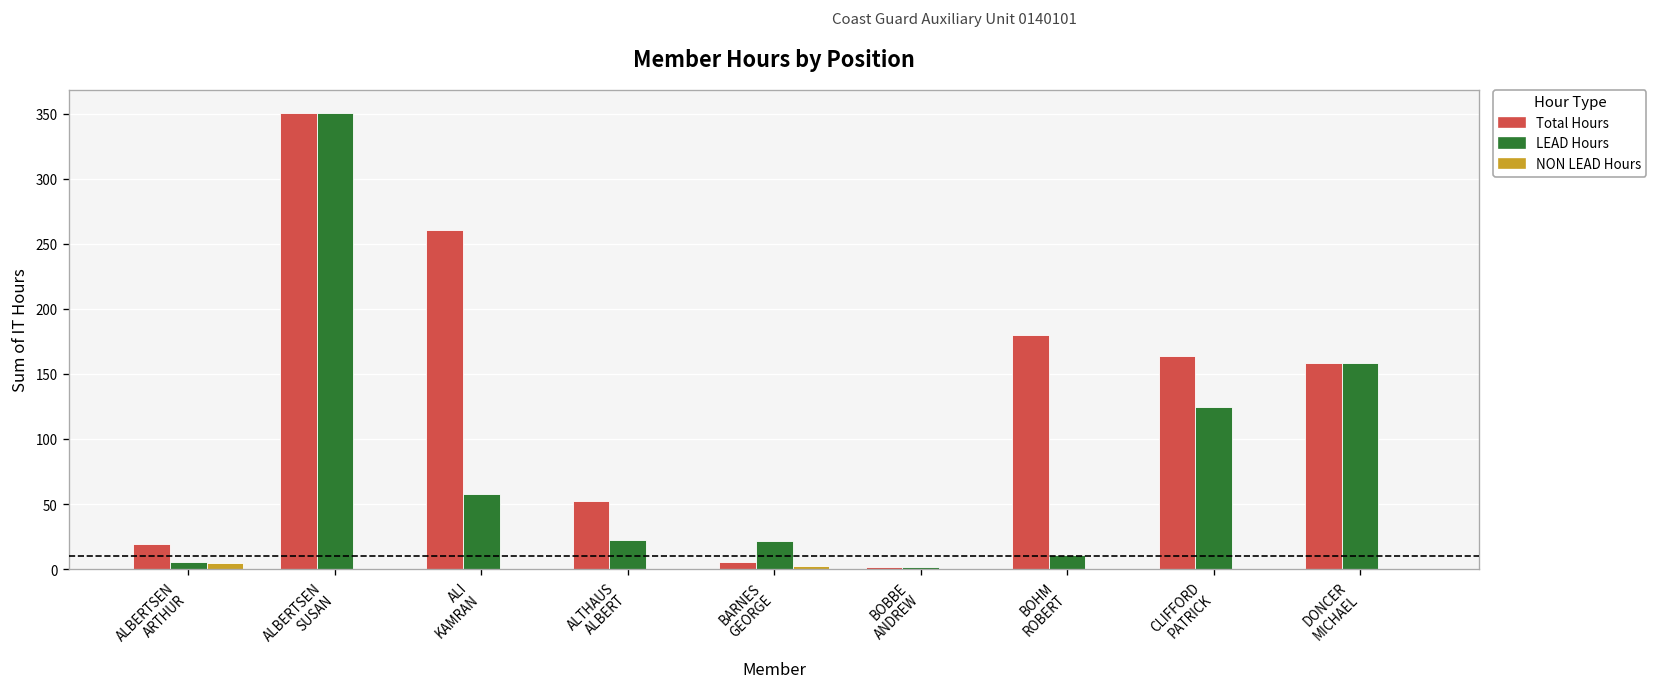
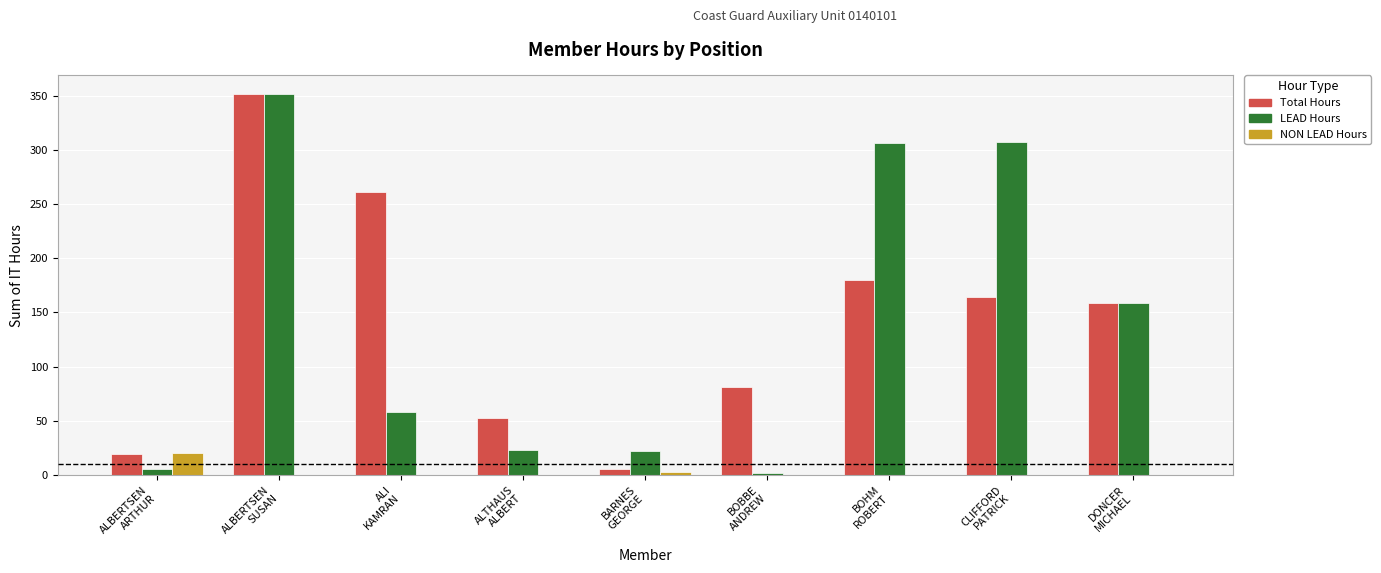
NON LEAD Hours, ALBERTSEN ARTHUR: 5 -> 20
Total Hours, BOBBE ANDREW: 2 -> 81
LEAD Hours, BOHM ROBERT: 11 -> 306
LEAD Hours, CLIFFORD PATRICK: 125 -> 307
